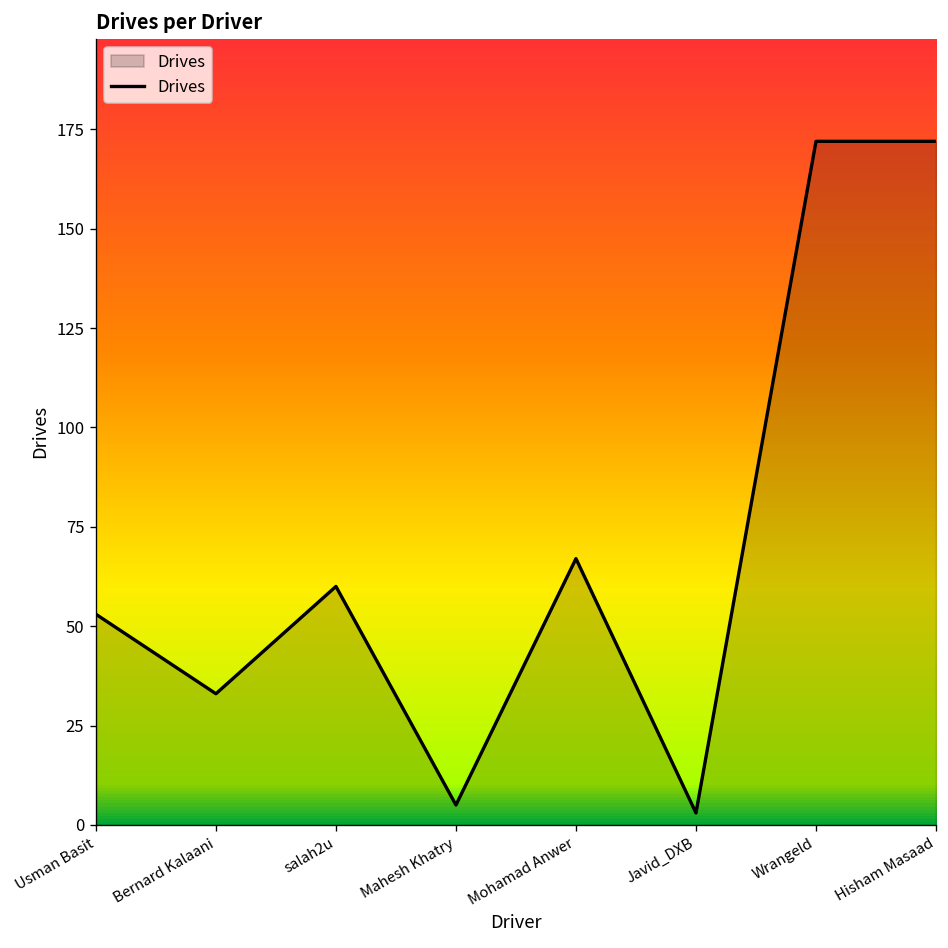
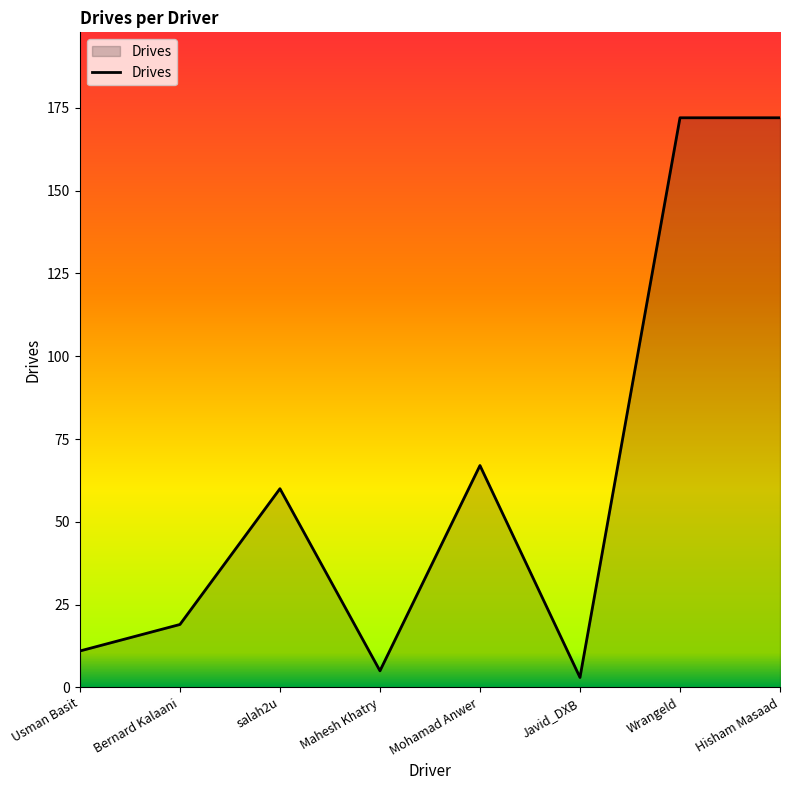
Usman Basit: 53 -> 11
Bernard Kalaani: 33 -> 19
